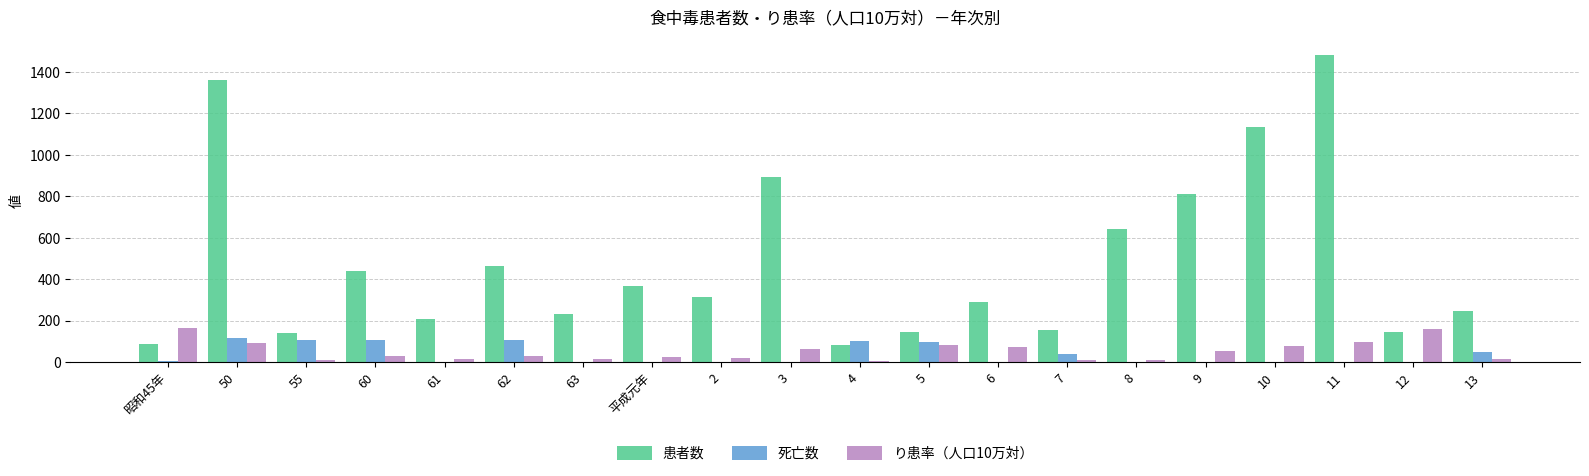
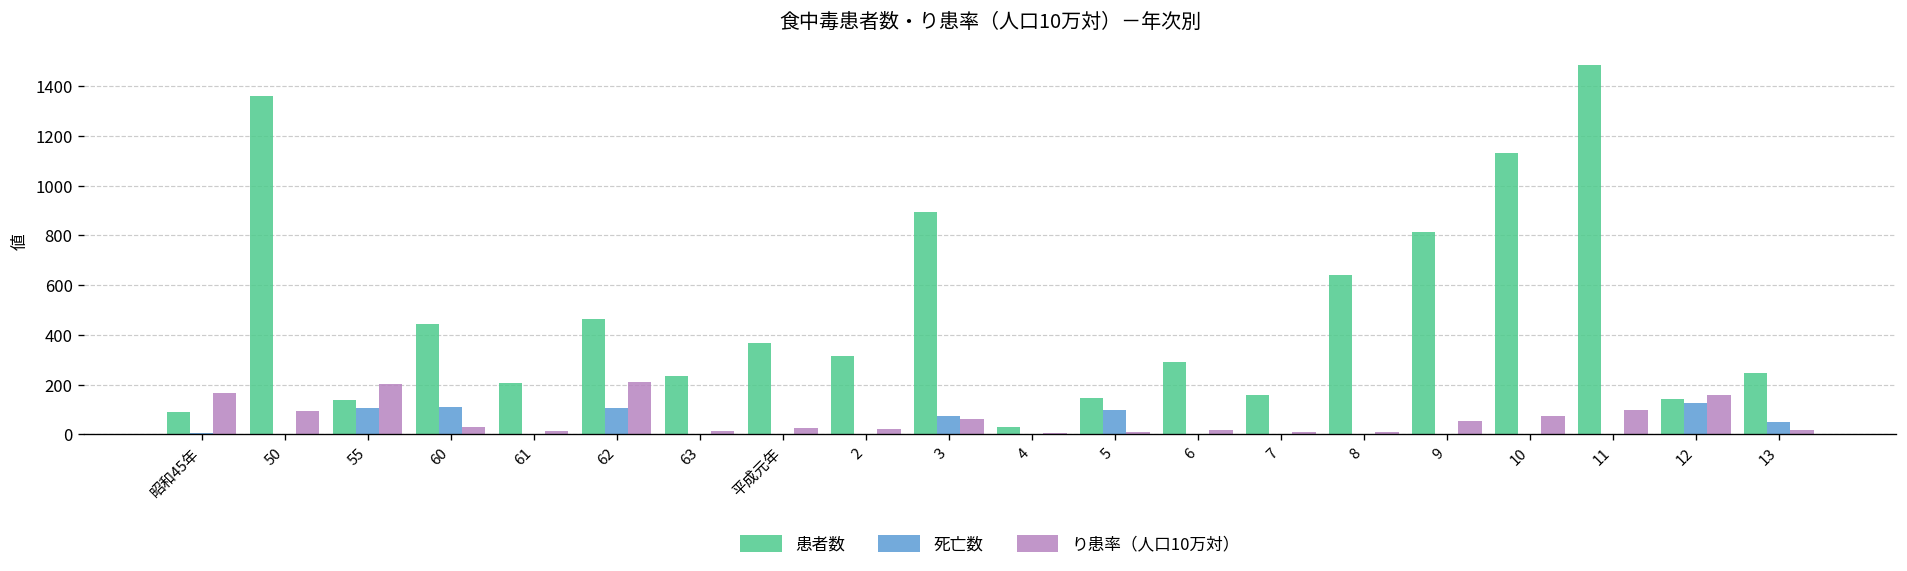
死亡数, 50: 120 -> 0
り患率（人口10万対）, 55: 10 -> 200
り患率（人口10万対）, 62: 30 -> 210
死亡数, 3: 0 -> 80
患者数, 4: 80 -> 30
死亡数, 4: 100 -> 0
り患率（人口10万対）, 5: 80 -> 10
り患率（人口10万対）, 6: 70 -> 20
死亡数, 7: 40 -> 0
死亡数, 12: 0 -> 130
